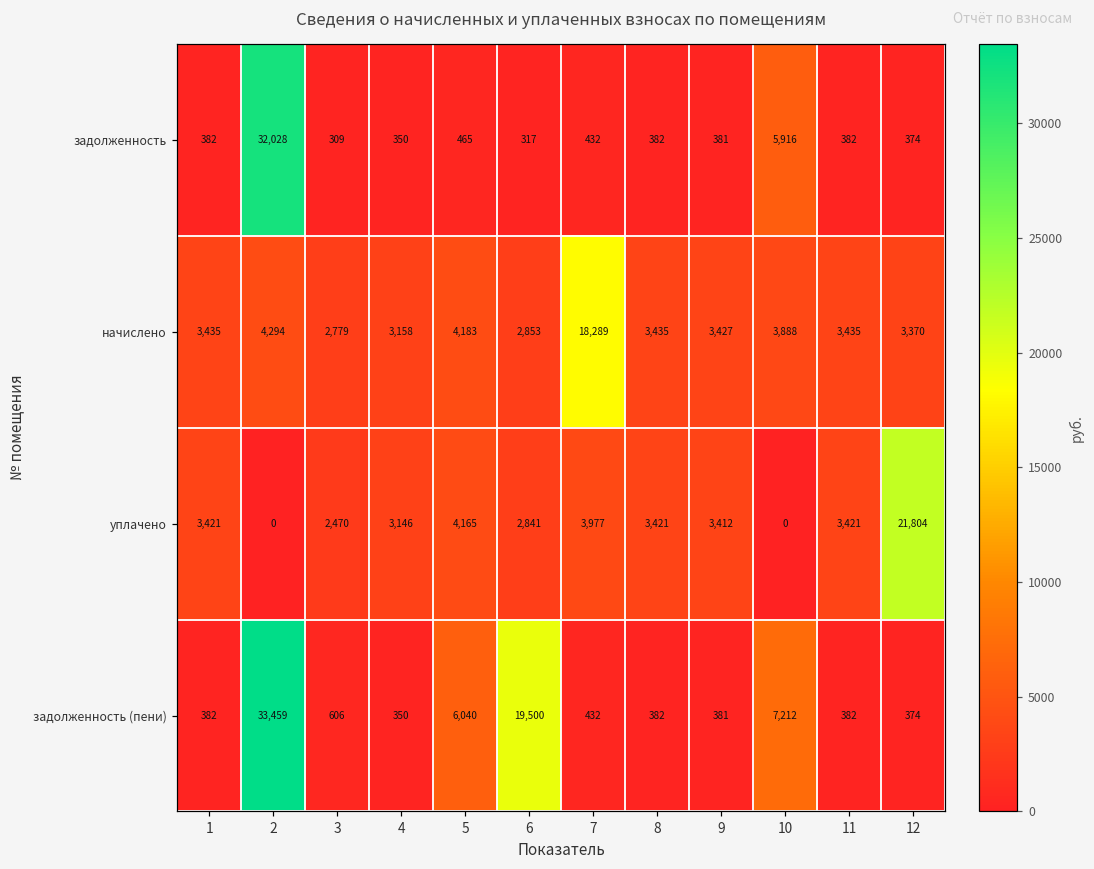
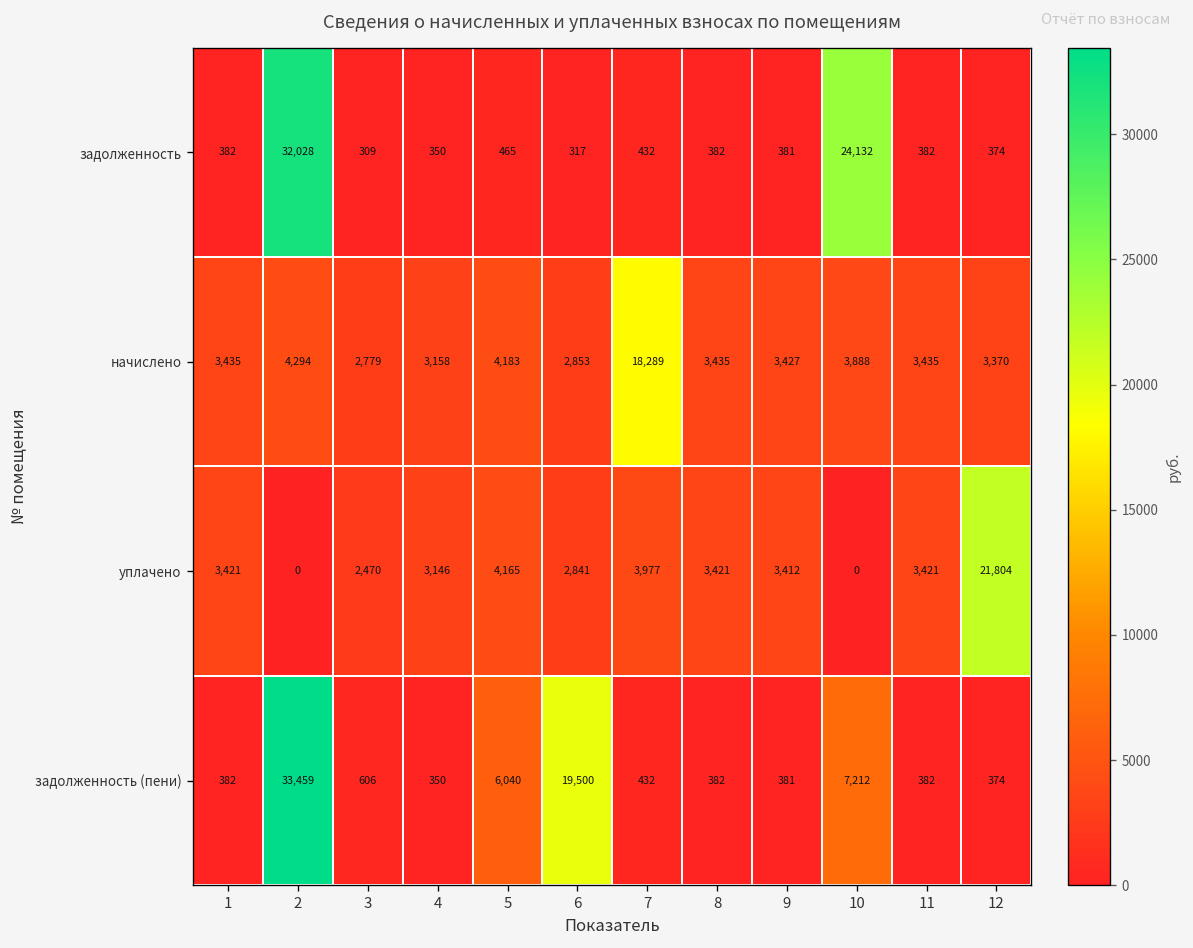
задолженность, 10: 5,916 -> 24,132
